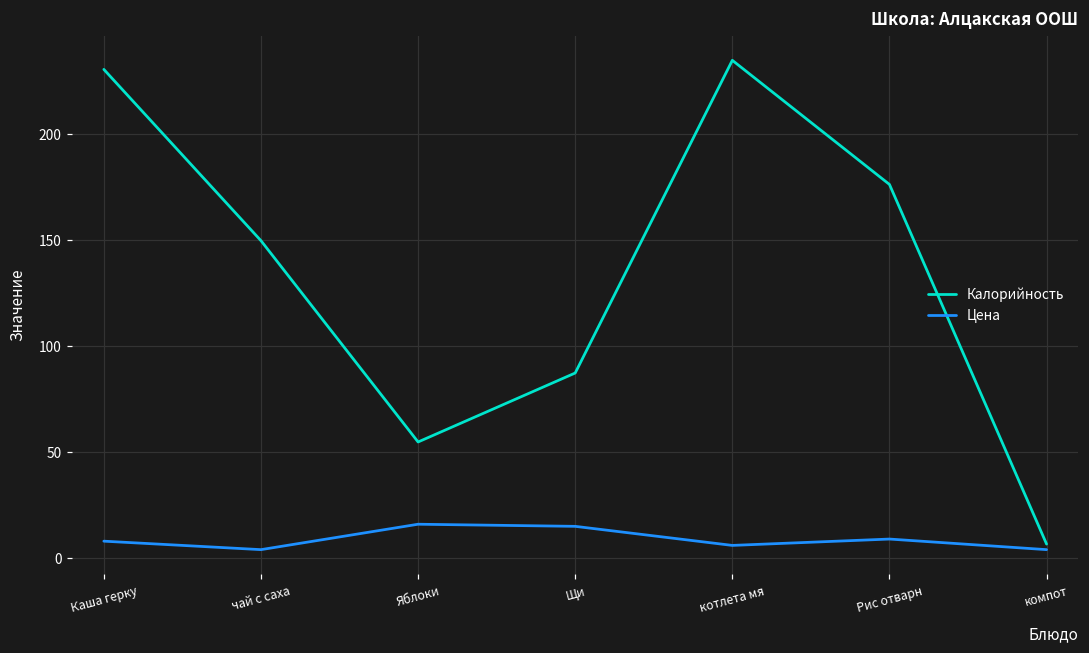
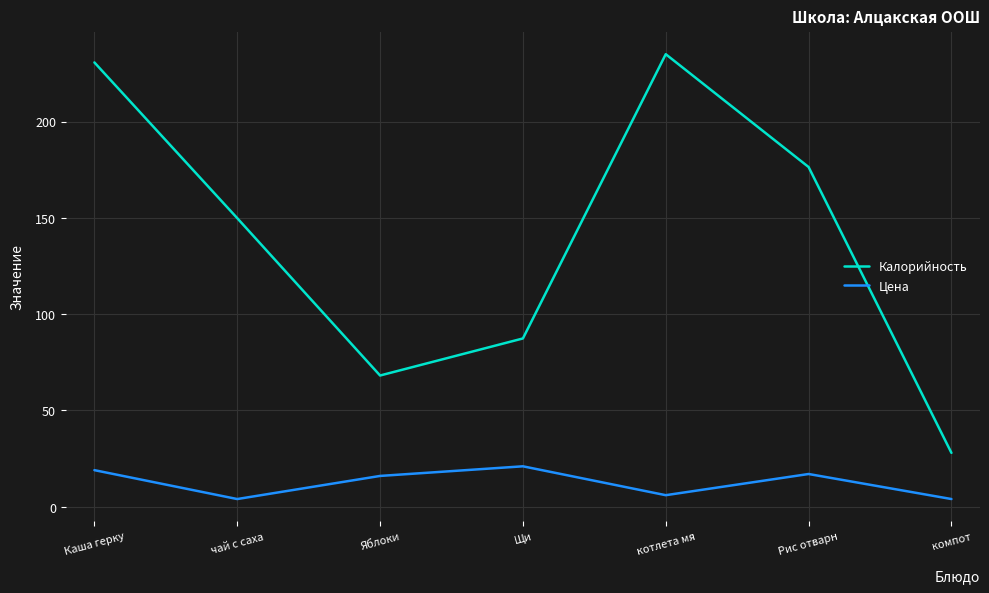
Цена, Каша герку: 8 -> 19
Калорийность, Яблоки: 55 -> 68
Цена, Щи: 15 -> 21
Цена, Рис отварн: 9 -> 17
Калорийность, компот: 7 -> 28
